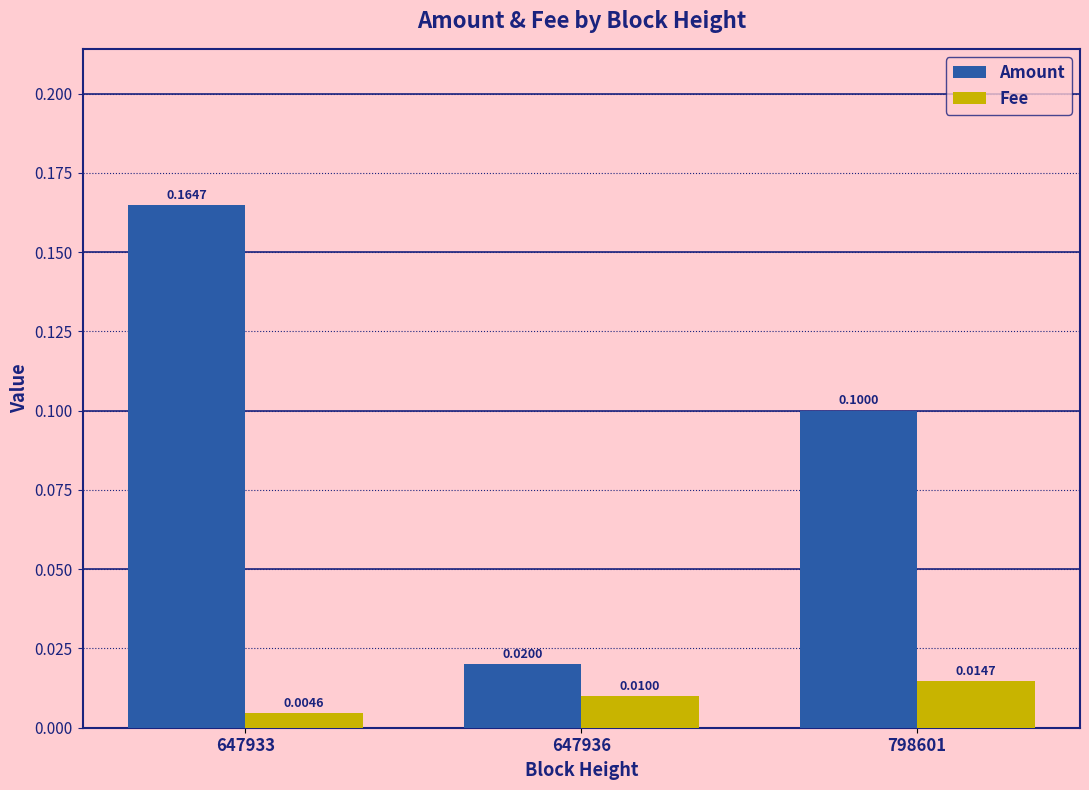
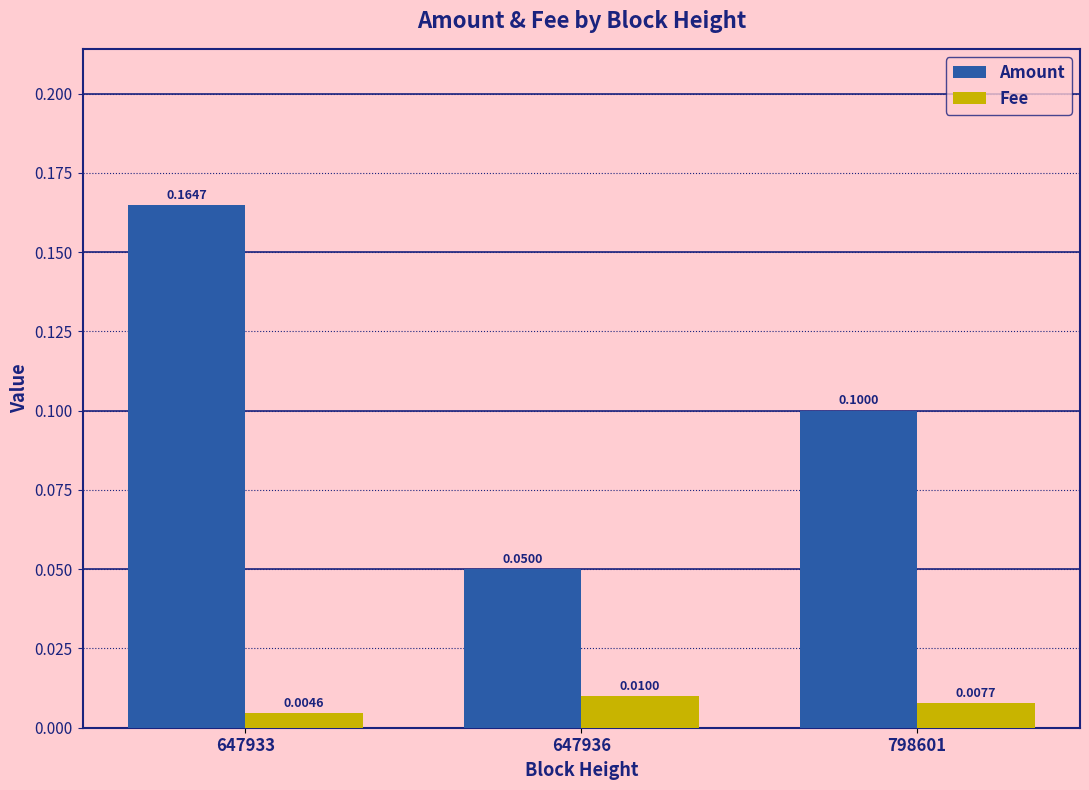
Amount, 647936: 0.0200 -> 0.0500
Fee, 798601: 0.0147 -> 0.0077
